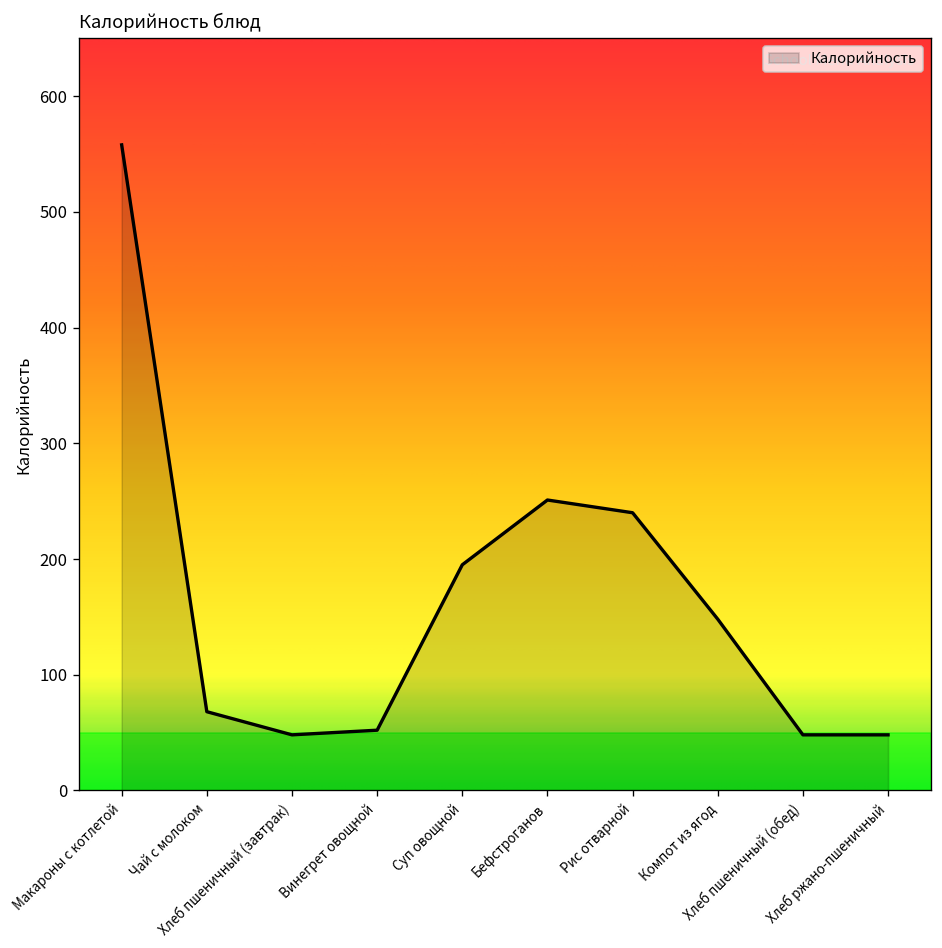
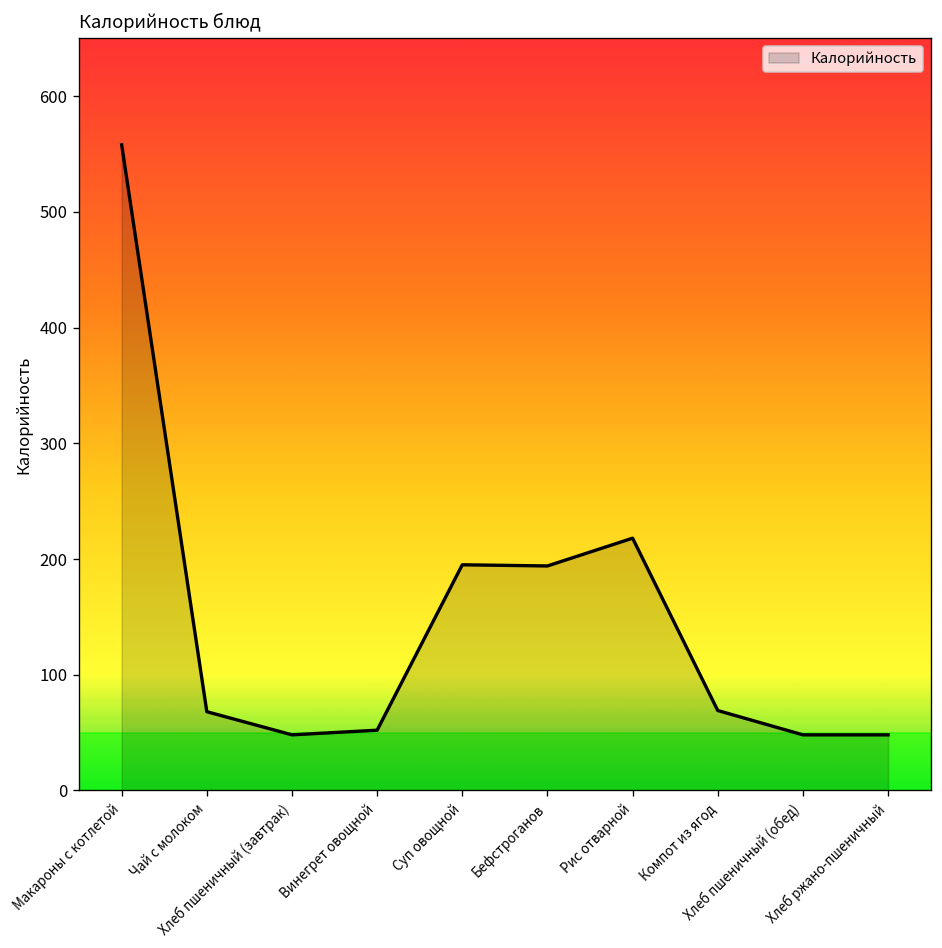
Бефстроганов: 250 -> 190
Рис отварной: 240 -> 220
Компот из ягод: 150 -> 70
